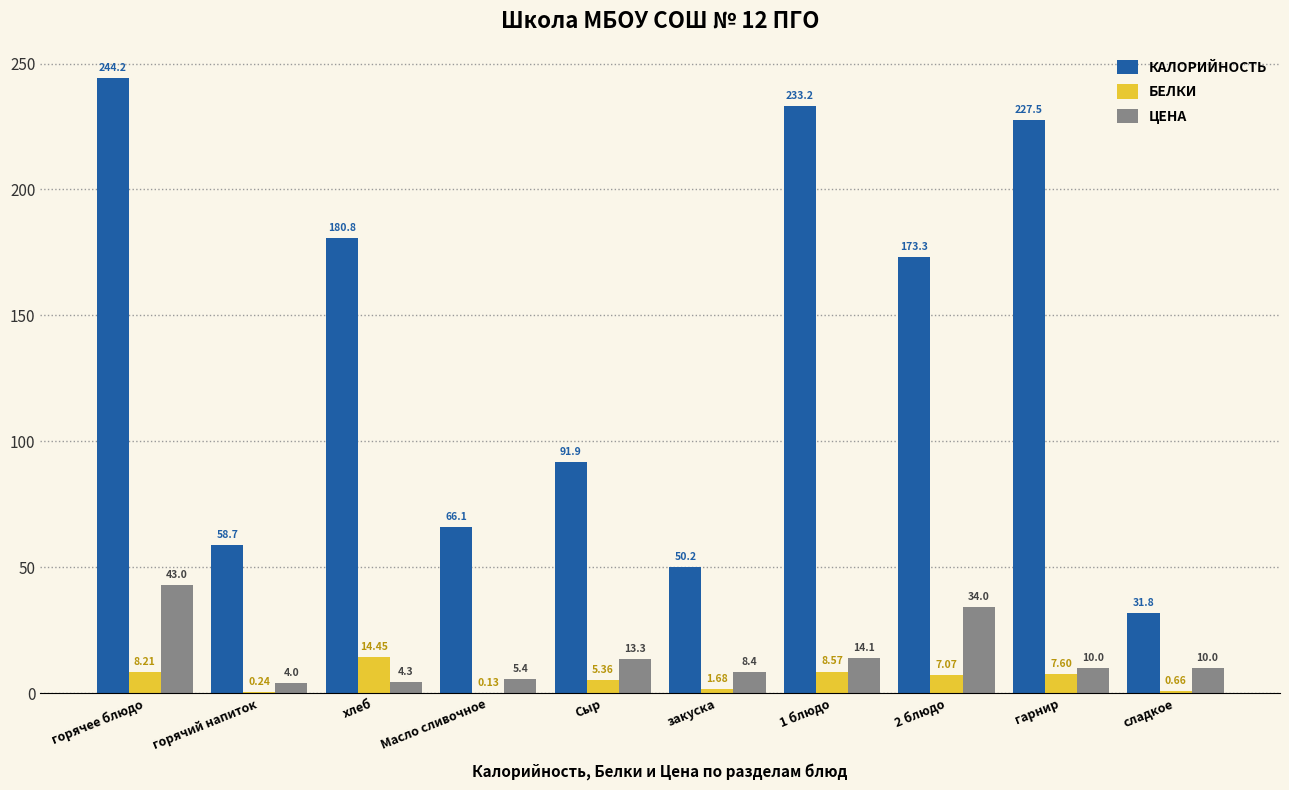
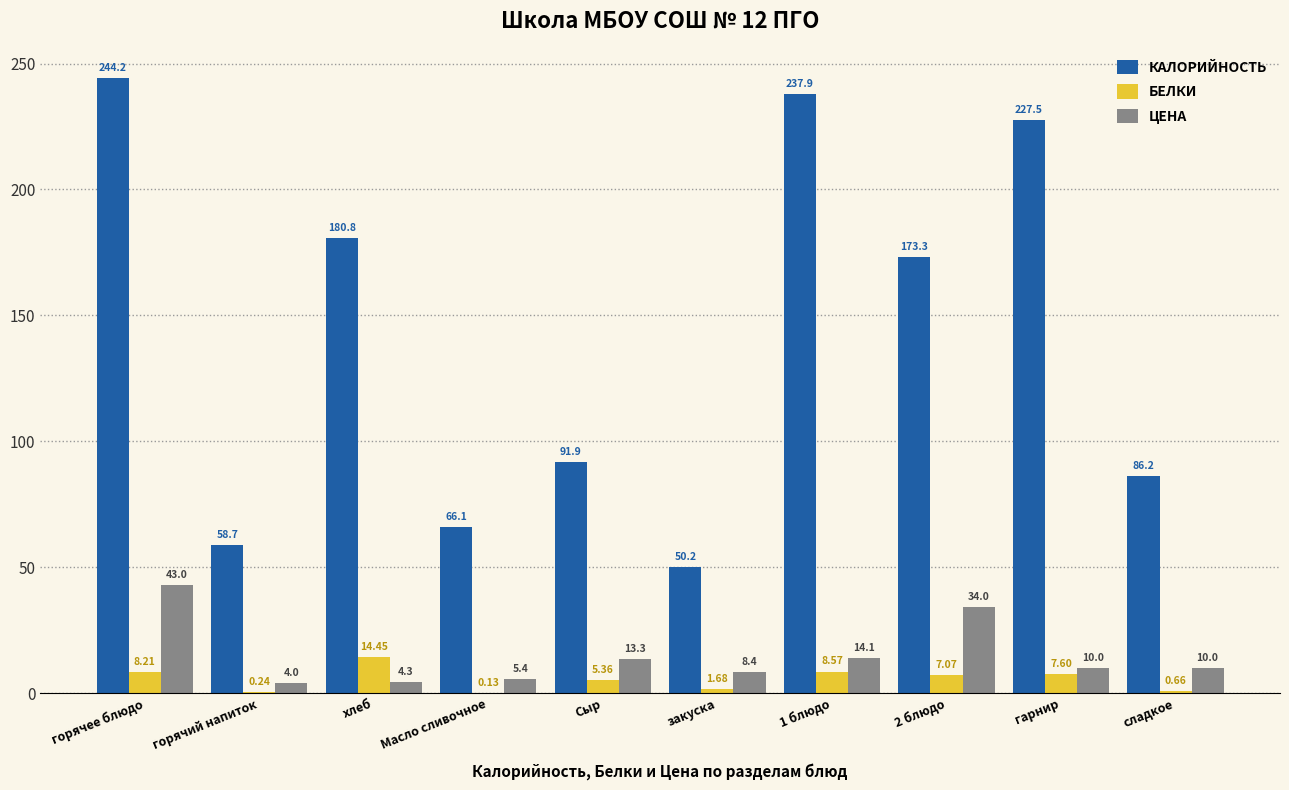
КАЛОРИЙНОСТЬ, 1 блюдо: 233.2 -> 237.9
КАЛОРИЙНОСТЬ, сладкое: 31.8 -> 86.2
